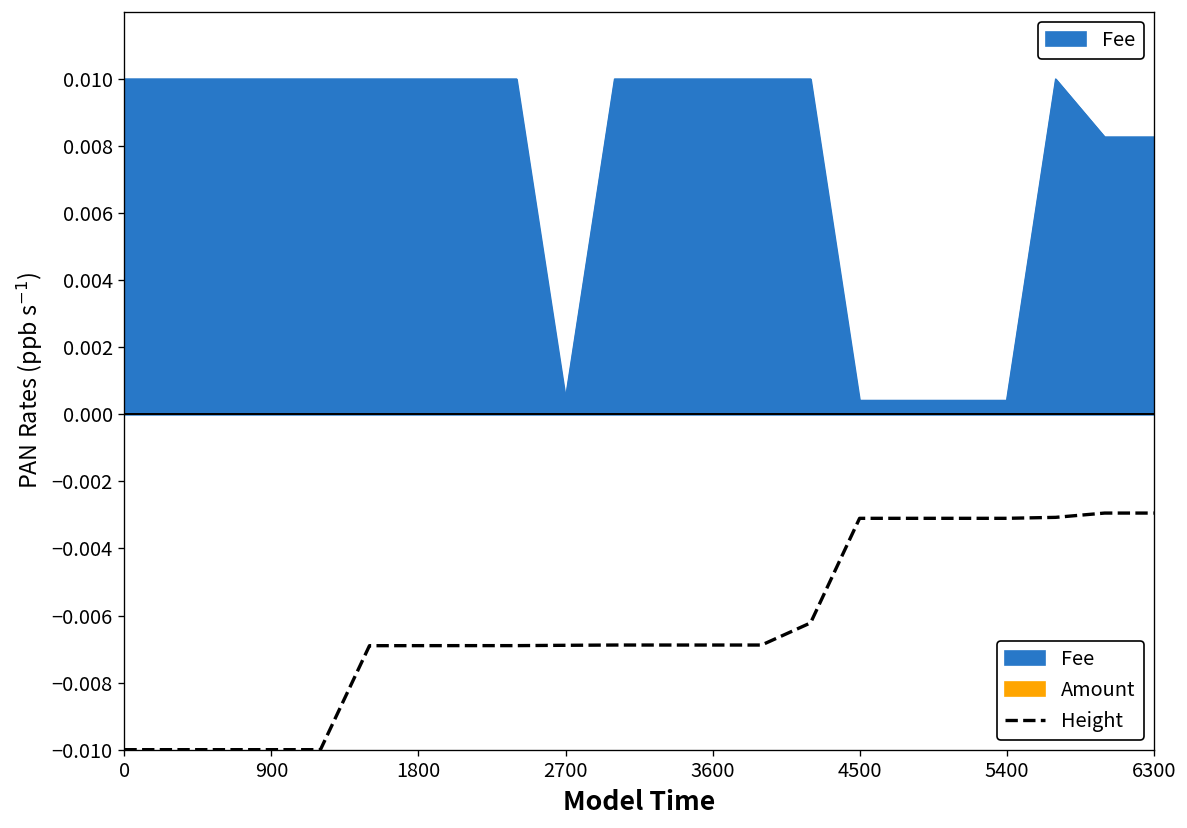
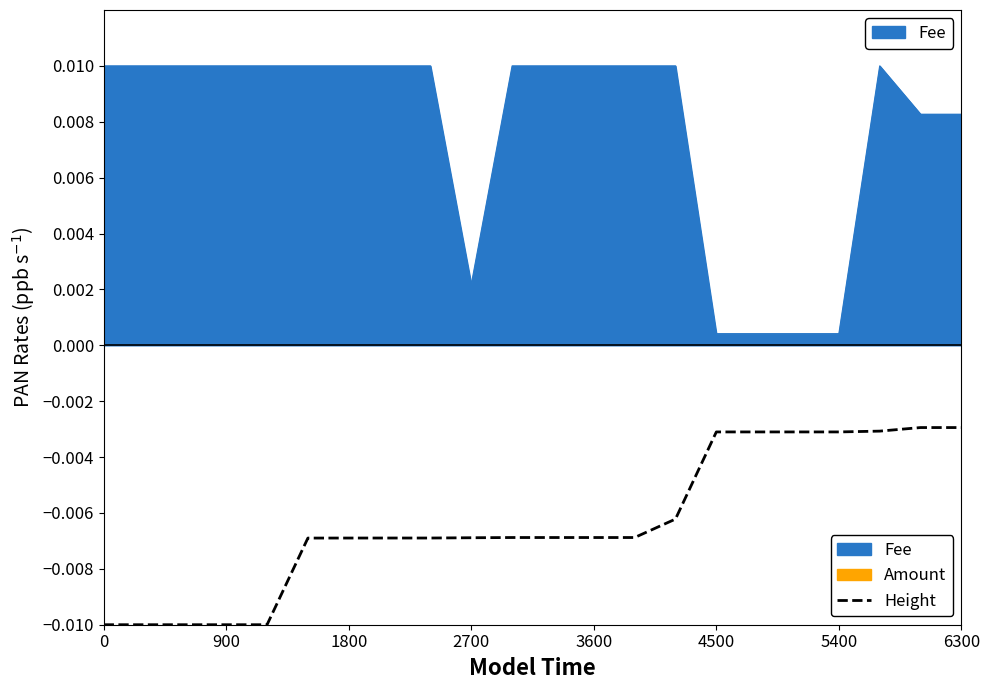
Fee, 2700: 0.0005 -> 0.0022
